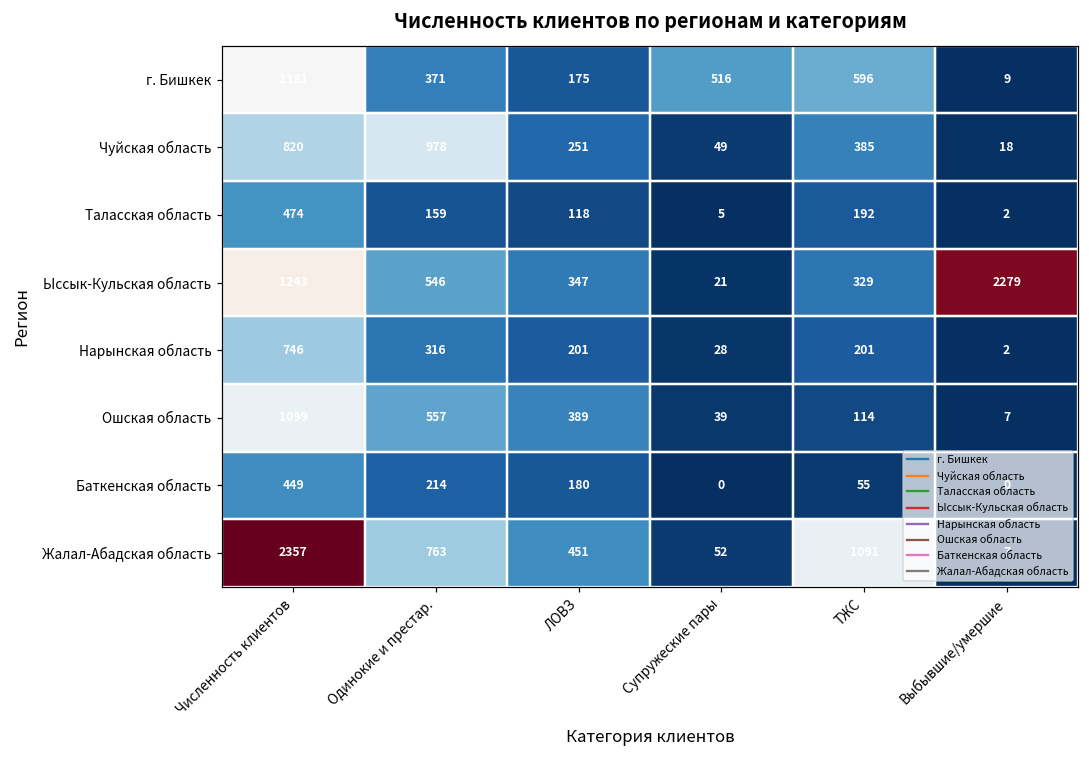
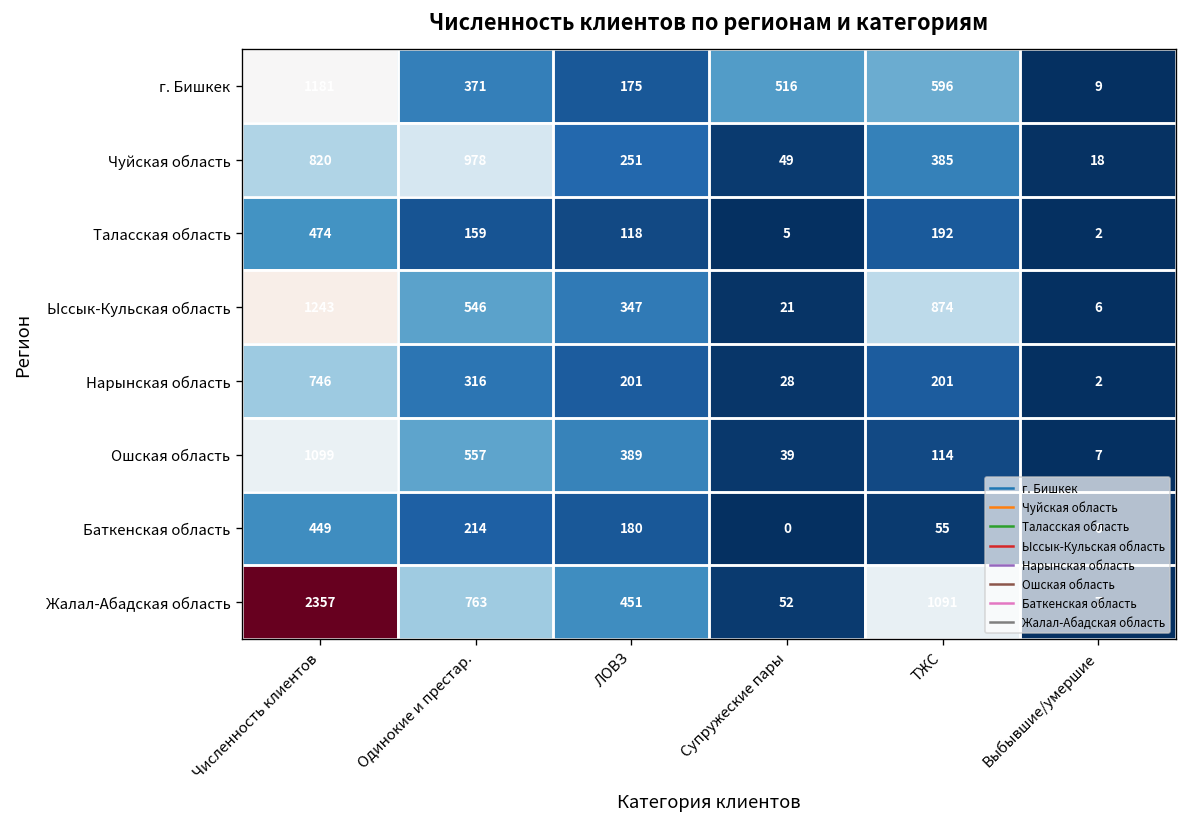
Ыссык-Кульская область, ТЖС: 329 -> 874
Ыссык-Кульская область, Выбывшие/умершие: 2279 -> 6
